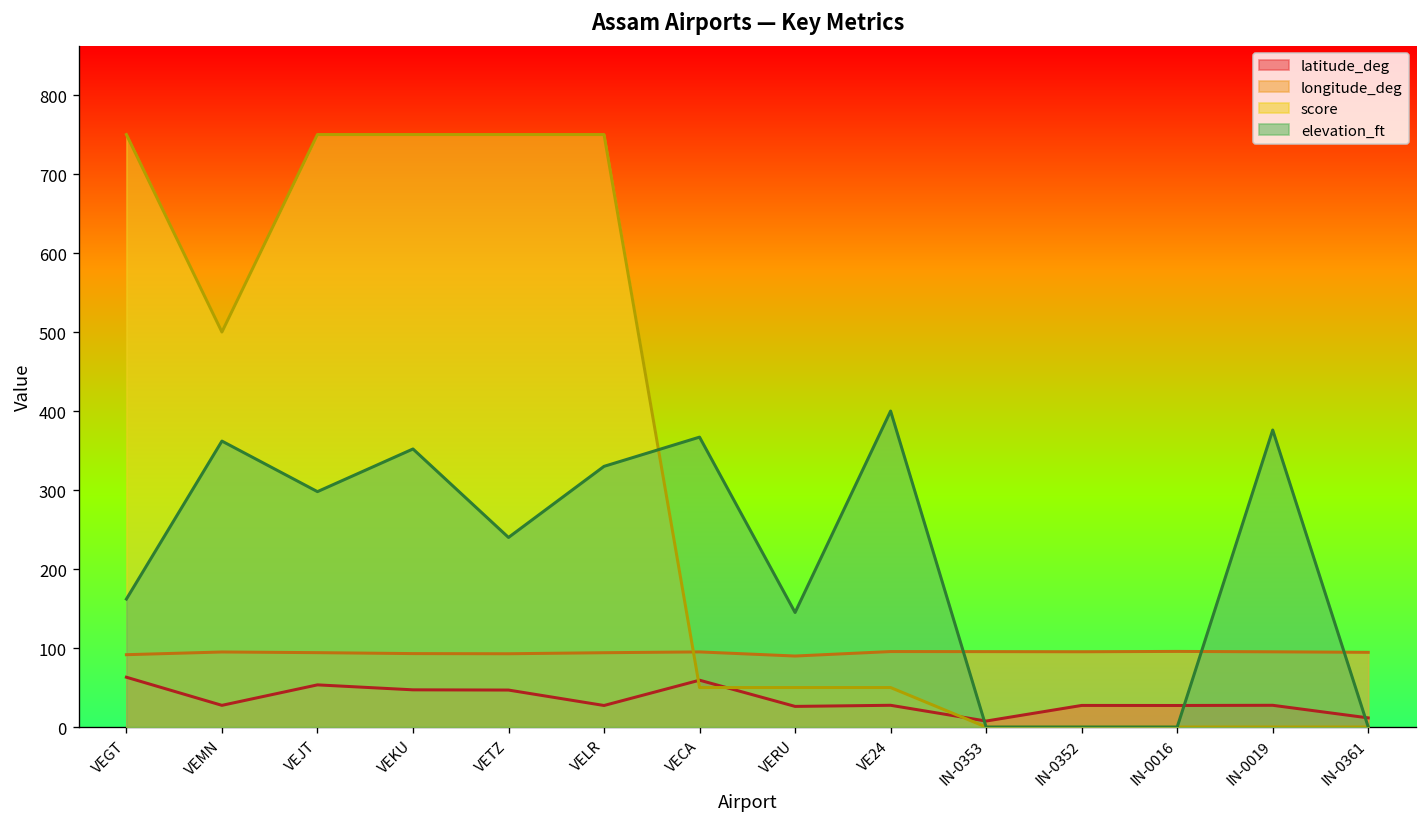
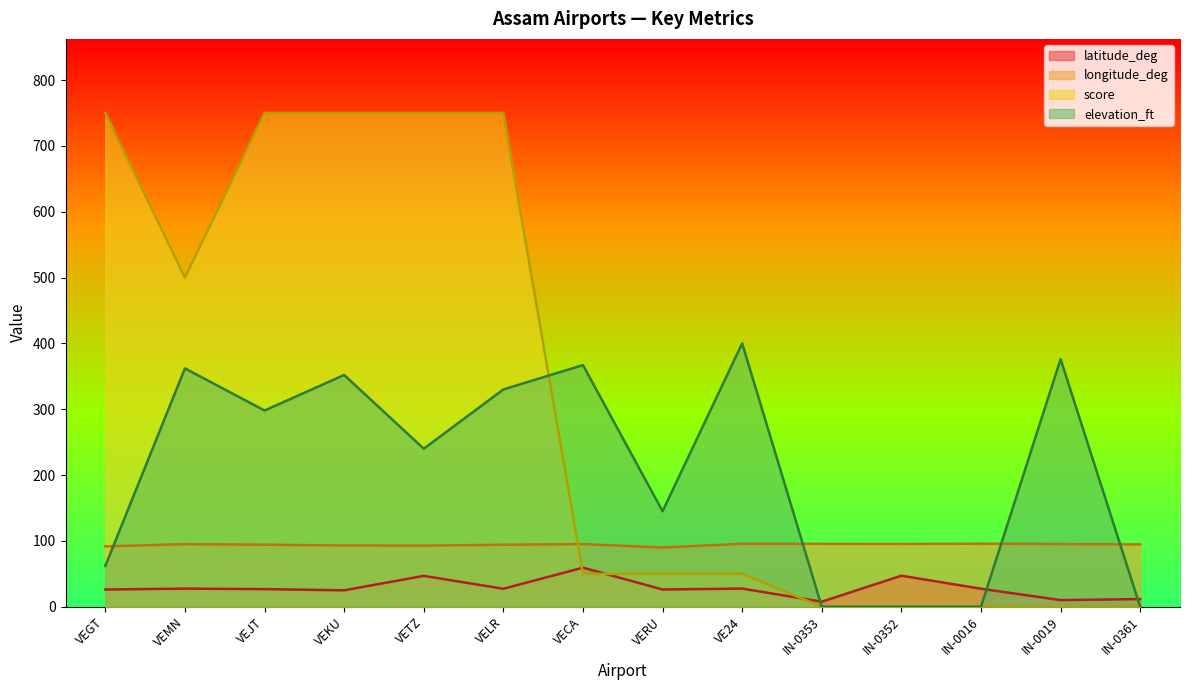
latitude_deg, VEGT: 60 -> 30
elevation_ft, VEGT: 160 -> 60
latitude_deg, VEJT: 50 -> 30
latitude_deg, VEKU: 50 -> 20
latitude_deg, IN-0352: 30 -> 50
latitude_deg, IN-0019: 30 -> 10
